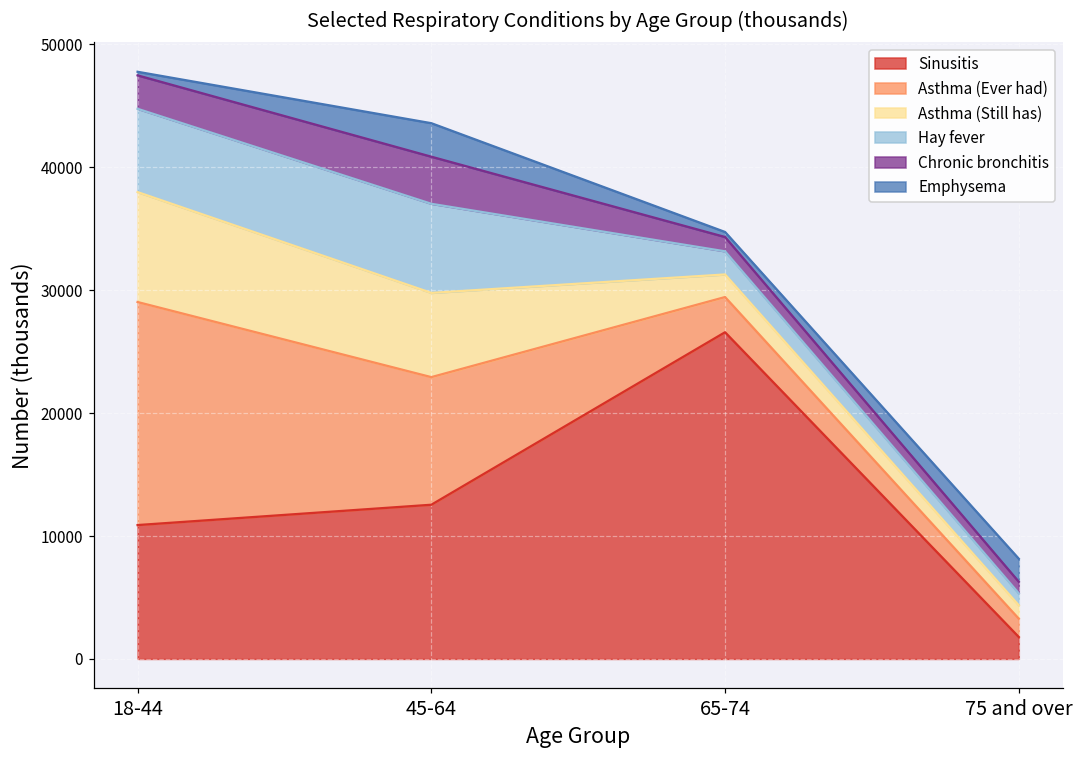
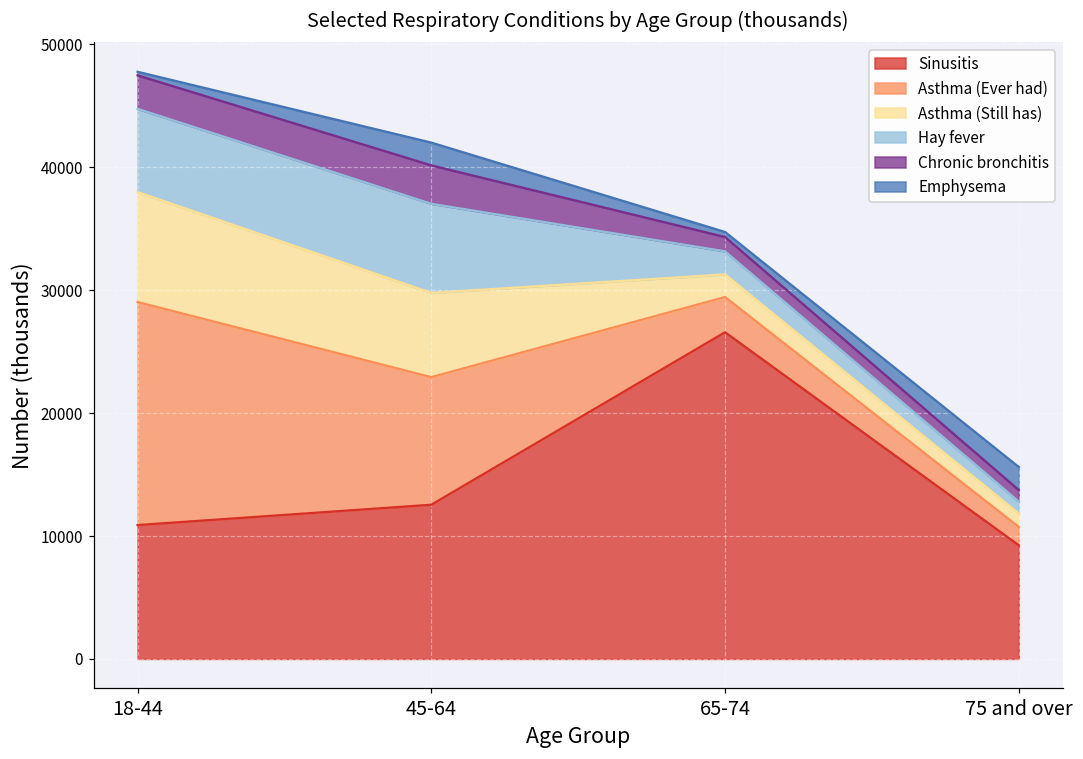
Chronic bronchitis, 45-64: 3800 -> 3100
Emphysema, 45-64: 2700 -> 1900
Sinusitis, 75 and over: 1800 -> 9200
